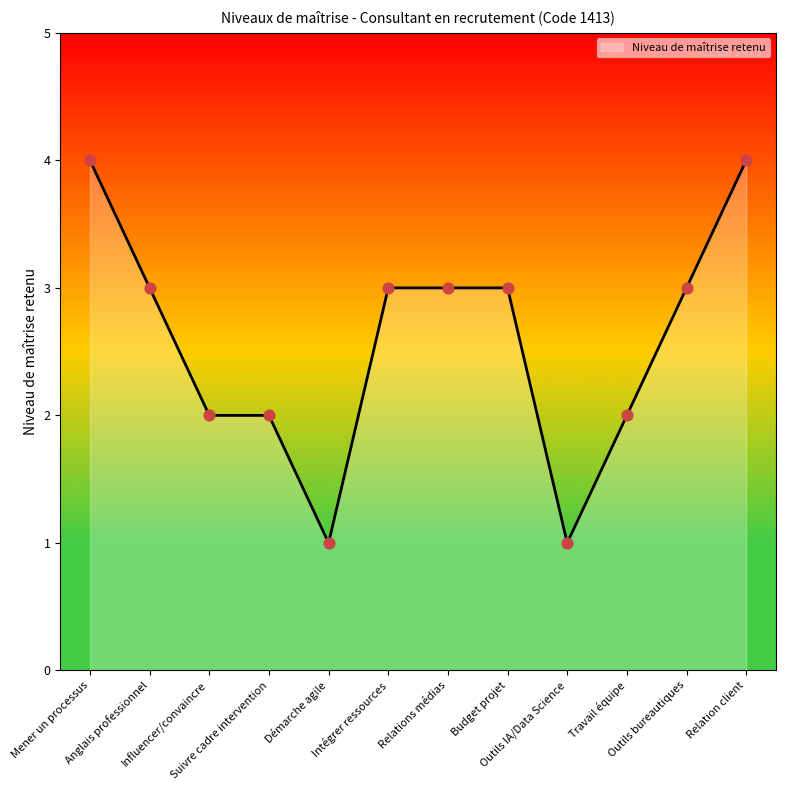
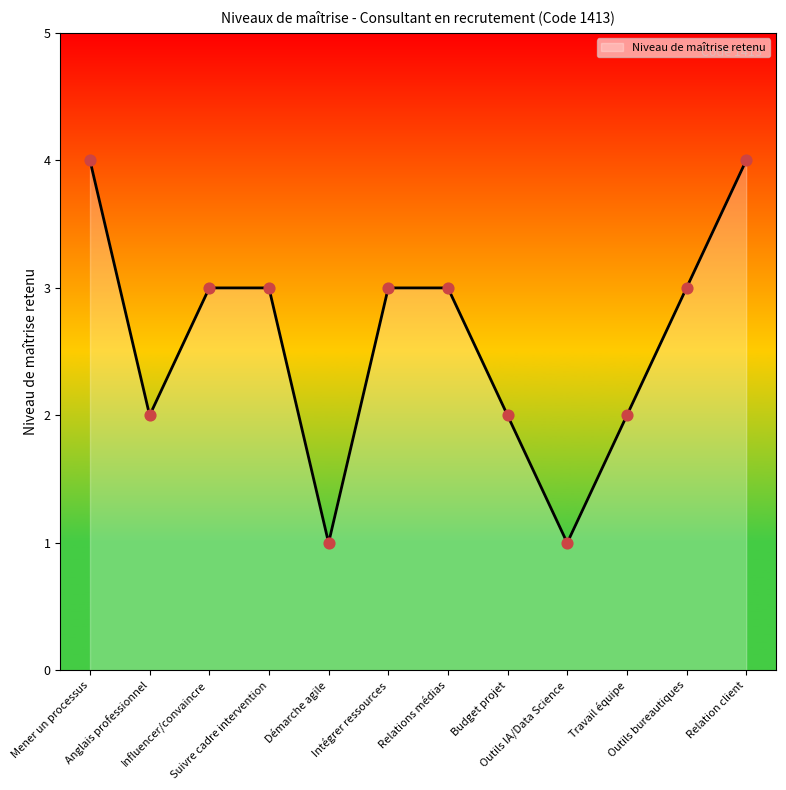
Anglais professionnel: 3 -> 2
Influencer/convaincre: 2 -> 3
Suivre cadre intervention: 2 -> 3
Budget projet: 3 -> 2
